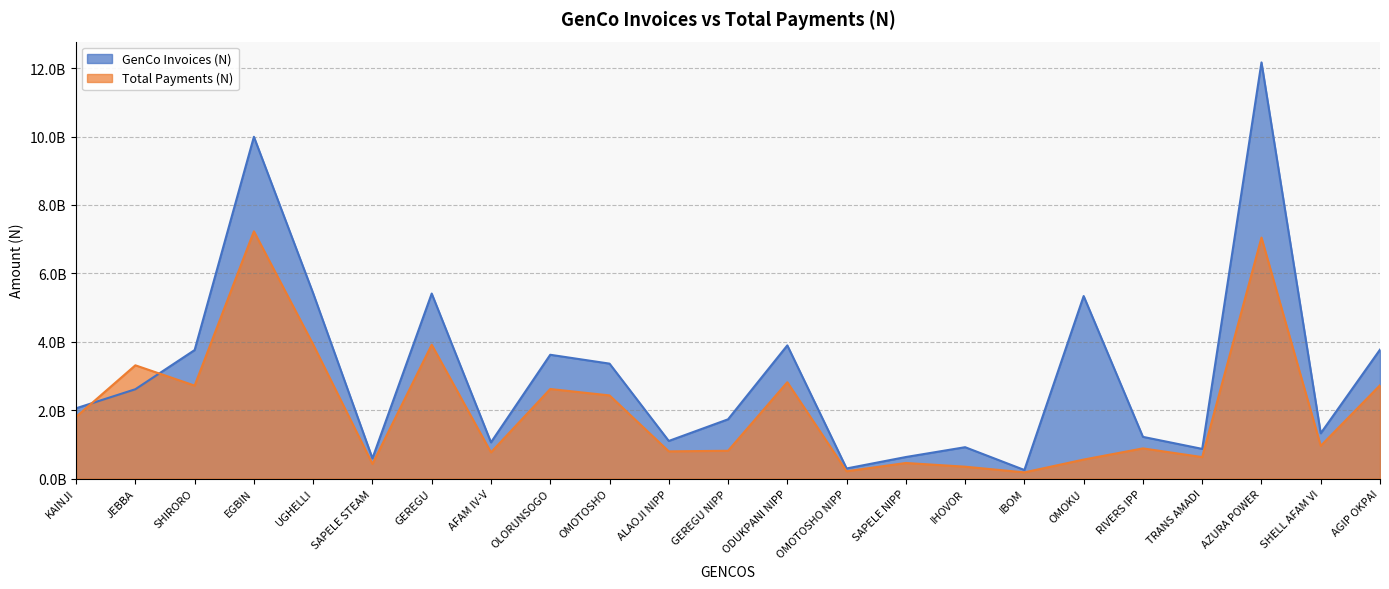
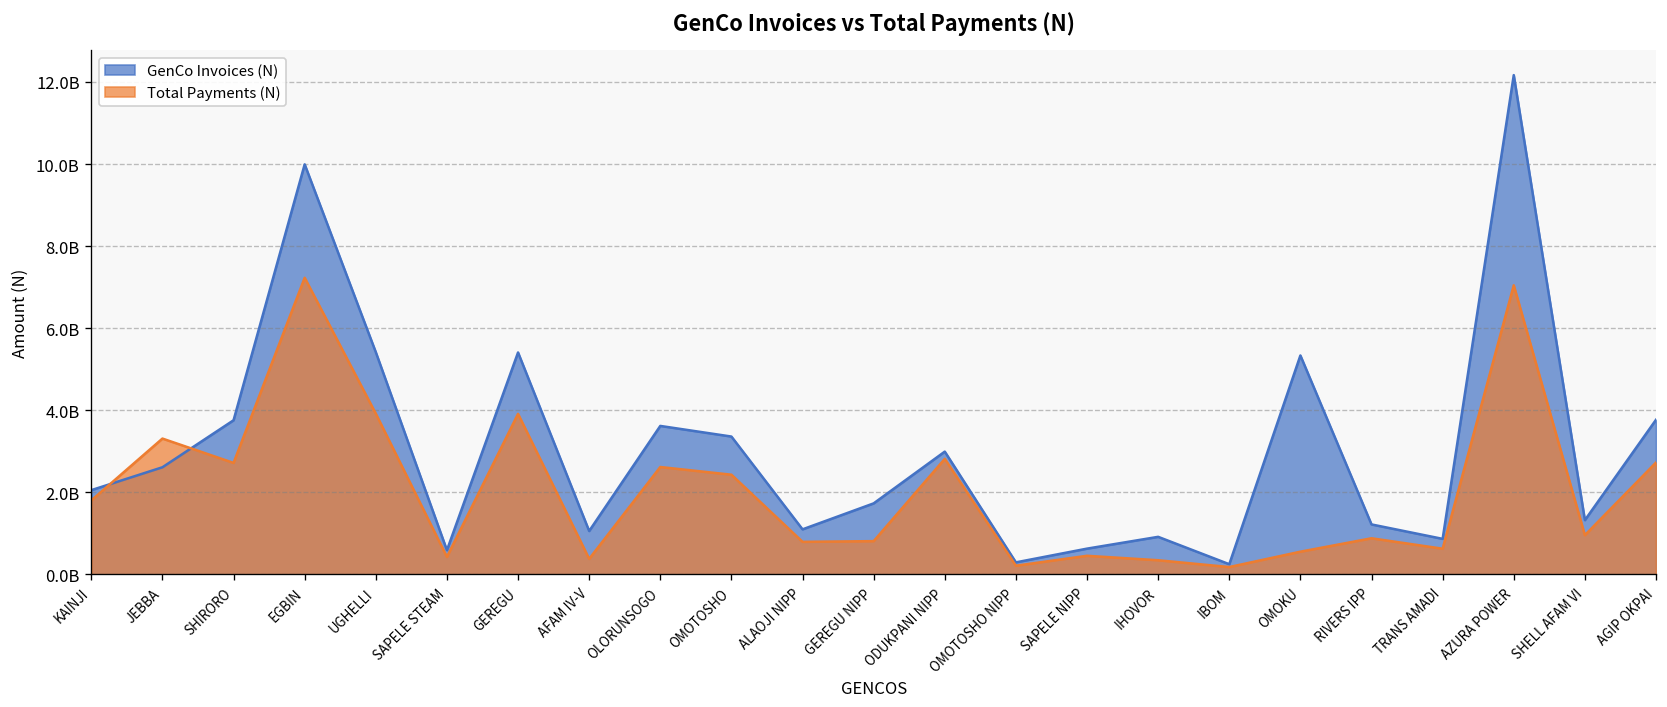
Total Payments (N), AFAM IV-V: 800000000 -> 400000000
GenCo Invoices (N), ODUKPANI NIPP: 3900000000 -> 3000000000
